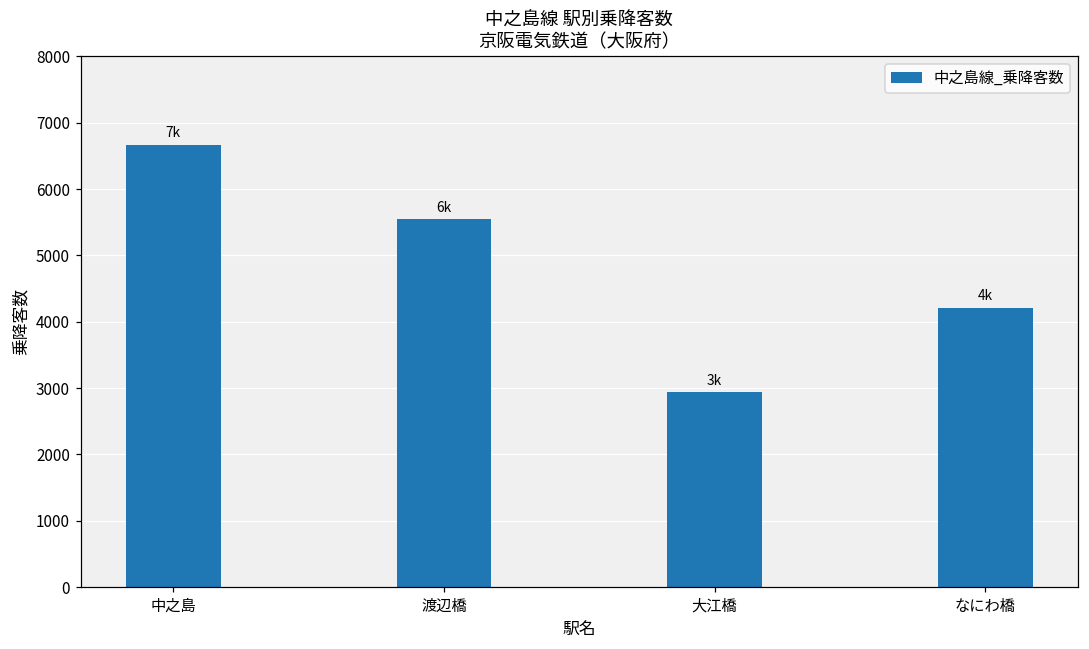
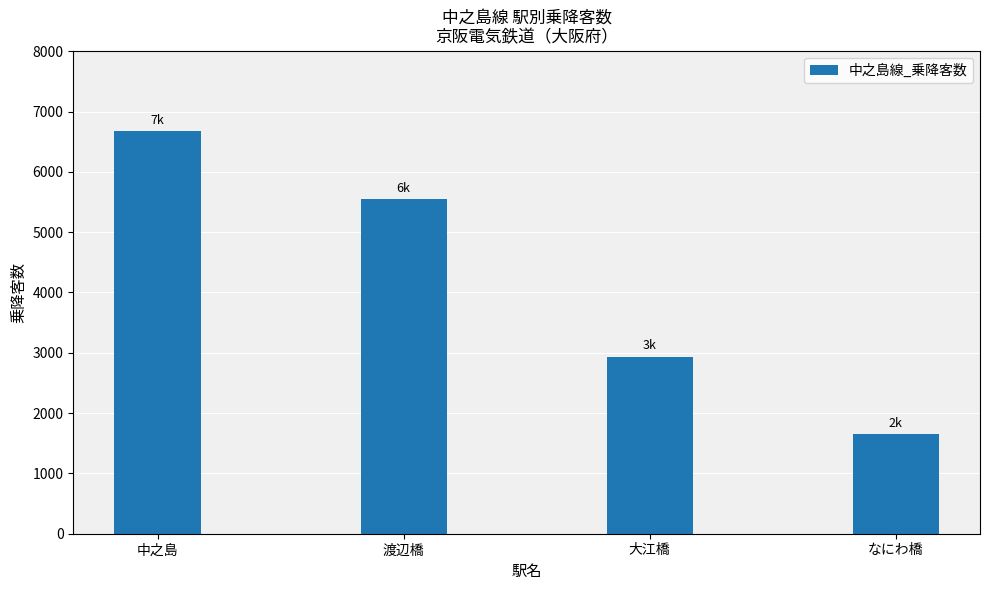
なにわ橋: 4k -> 2k
